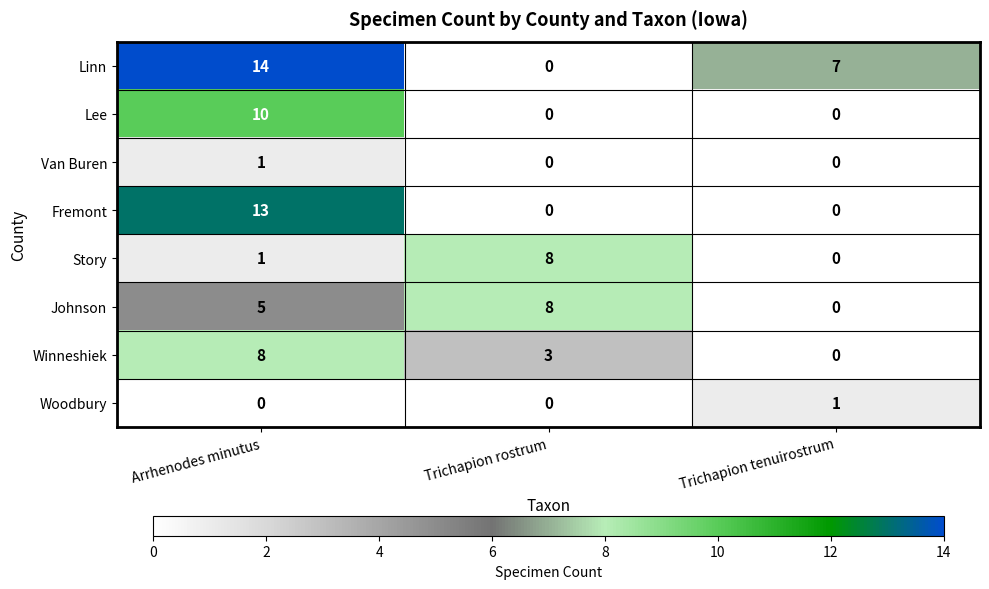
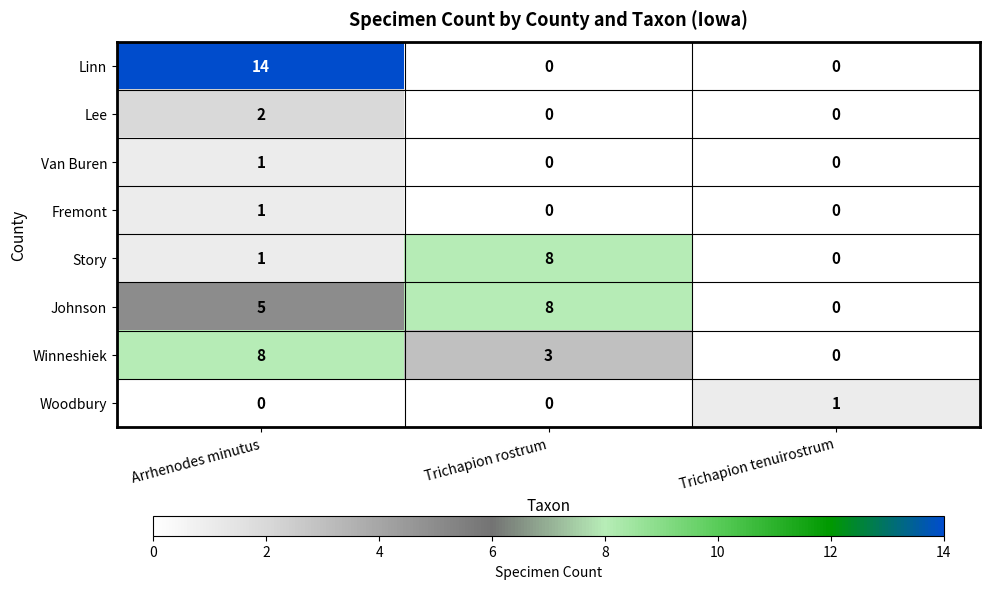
Linn, Trichapion tenuirostrum: 7 -> 0
Lee, Arrhenodes minutus: 10 -> 2
Fremont, Arrhenodes minutus: 13 -> 1
